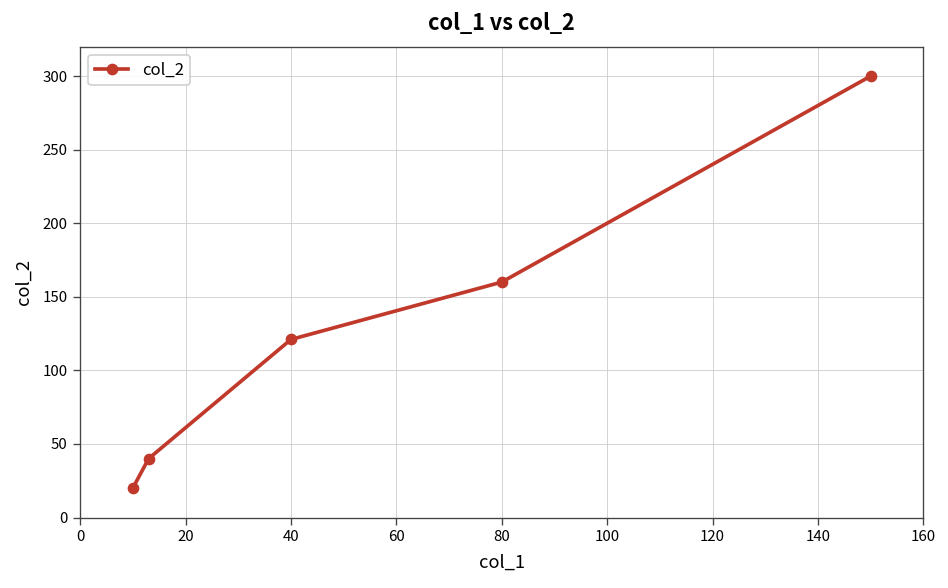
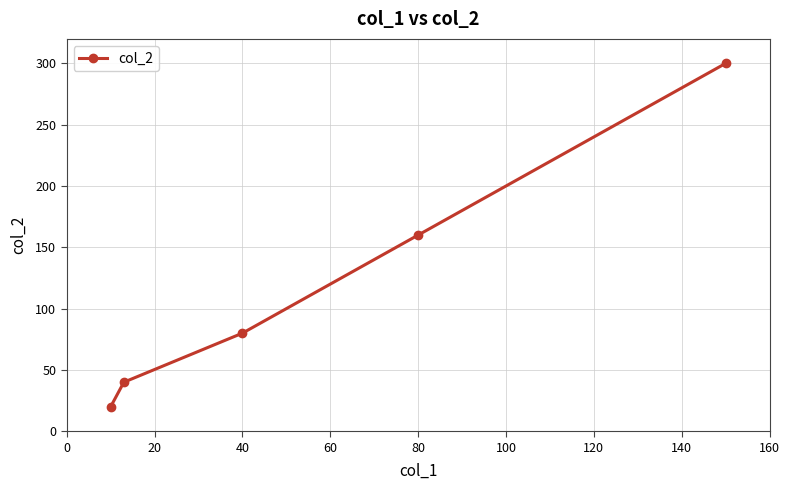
40: 121 -> 80
